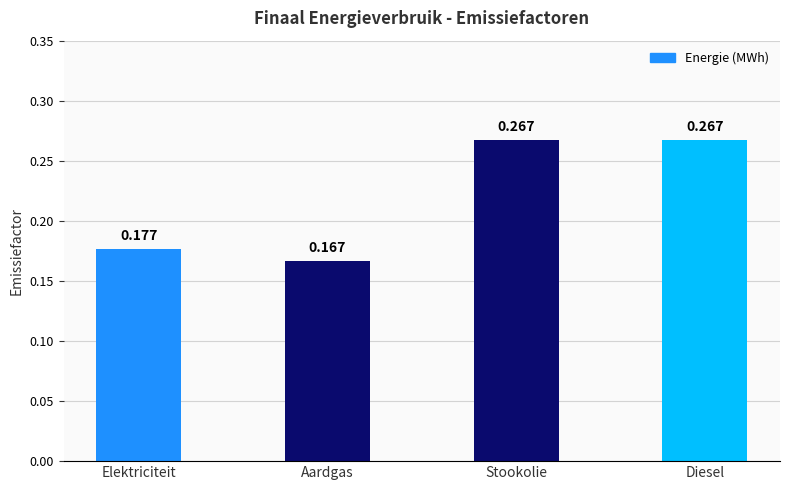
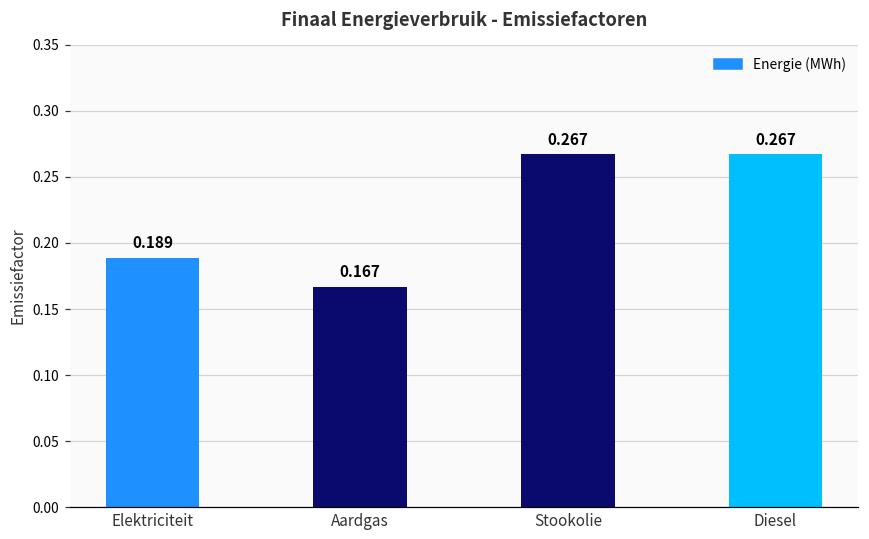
Elektriciteit: 0.177 -> 0.189
